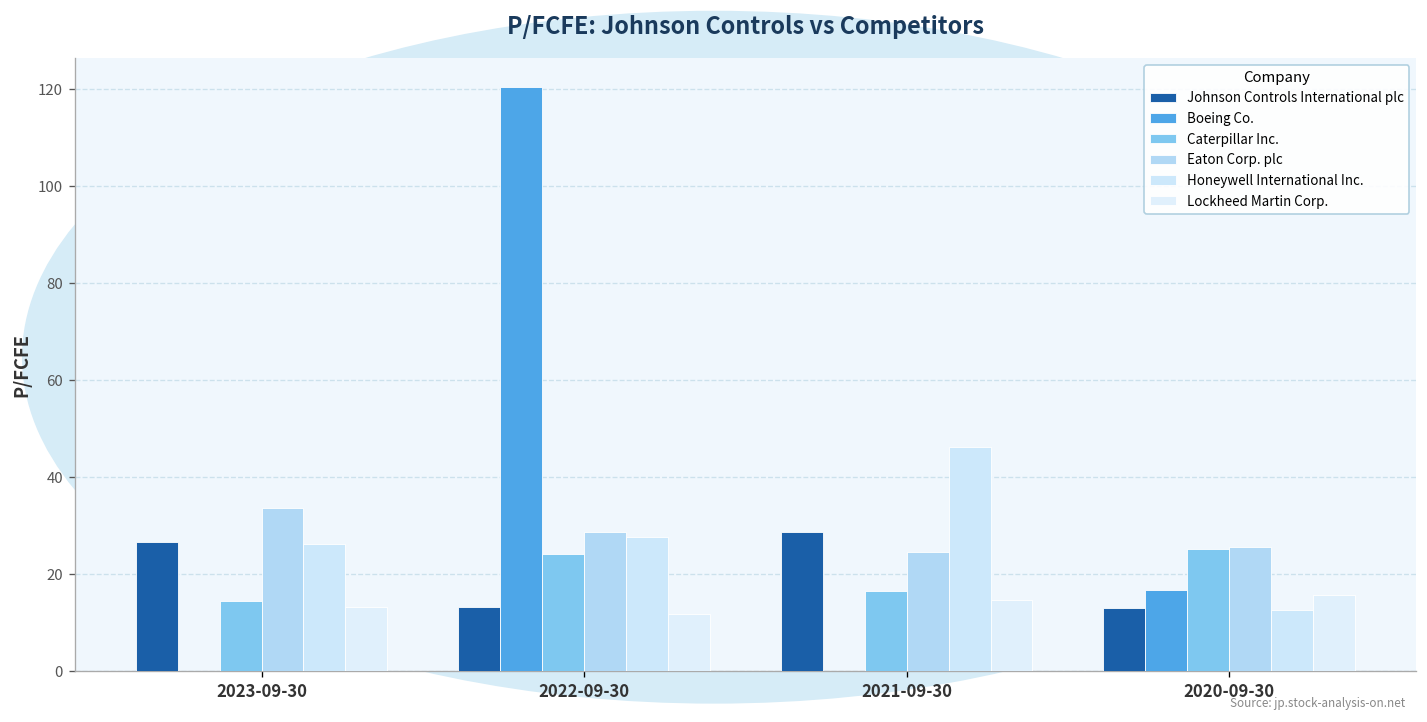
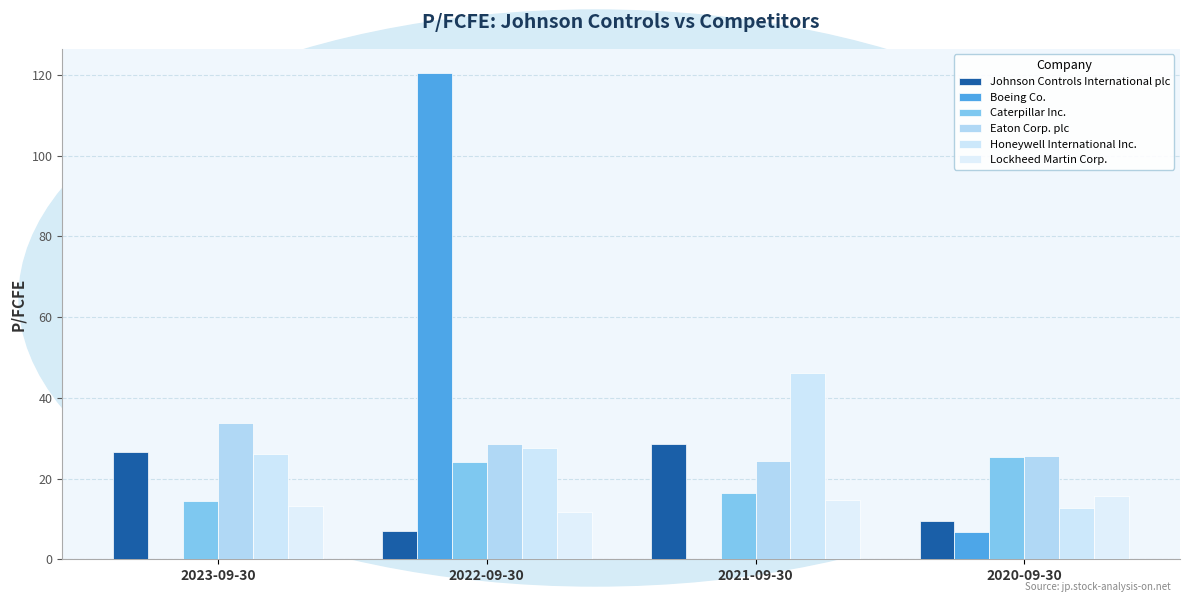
Johnson Controls International plc, 2022-09-30: 13 -> 7
Johnson Controls International plc, 2020-09-30: 13 -> 9
Boeing Co., 2020-09-30: 17 -> 7
